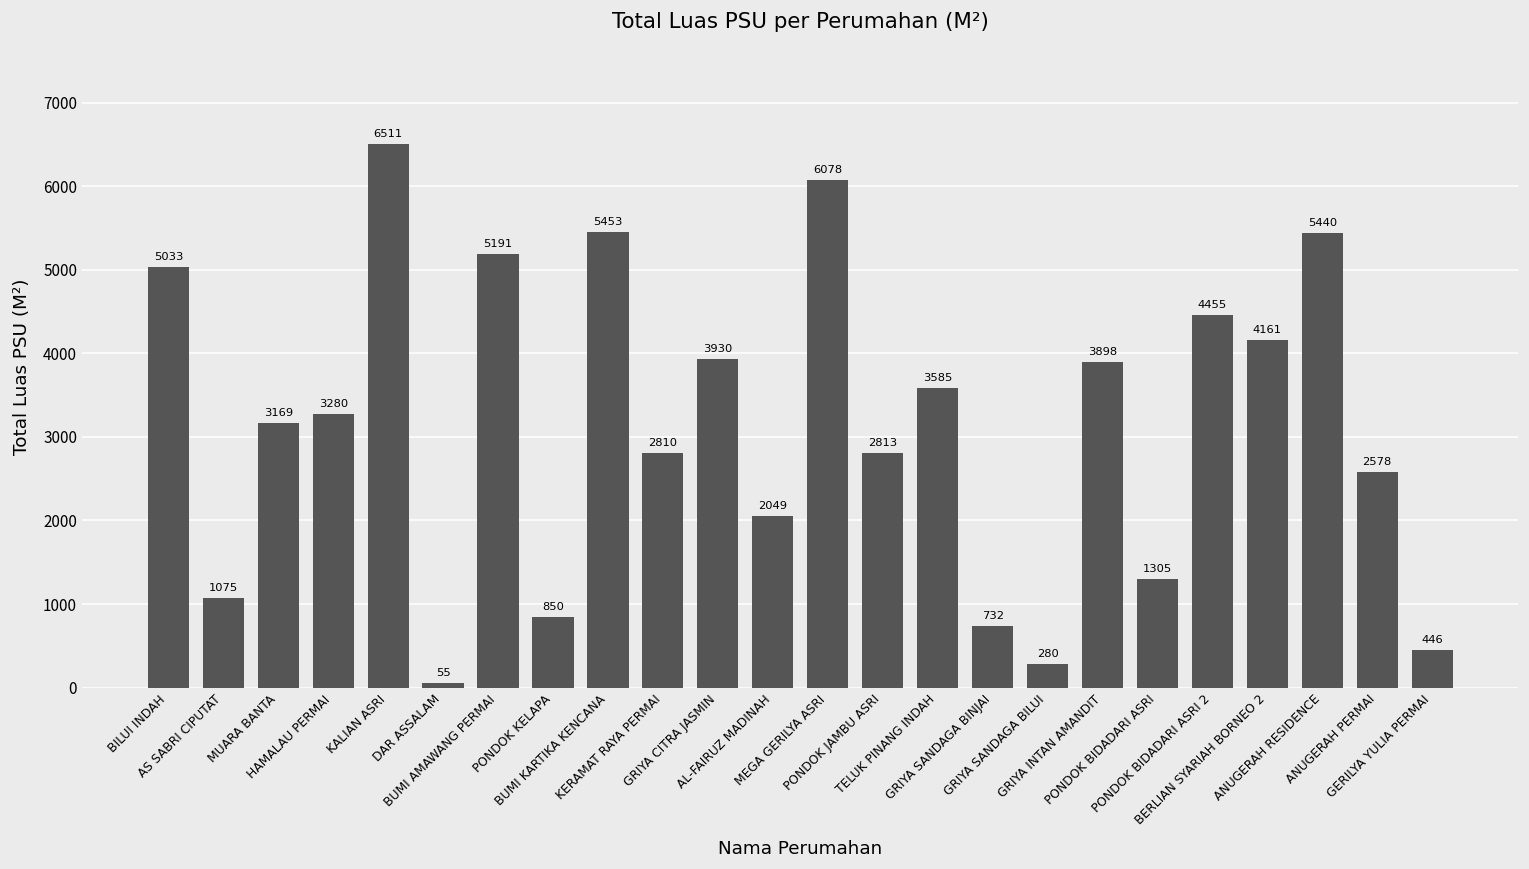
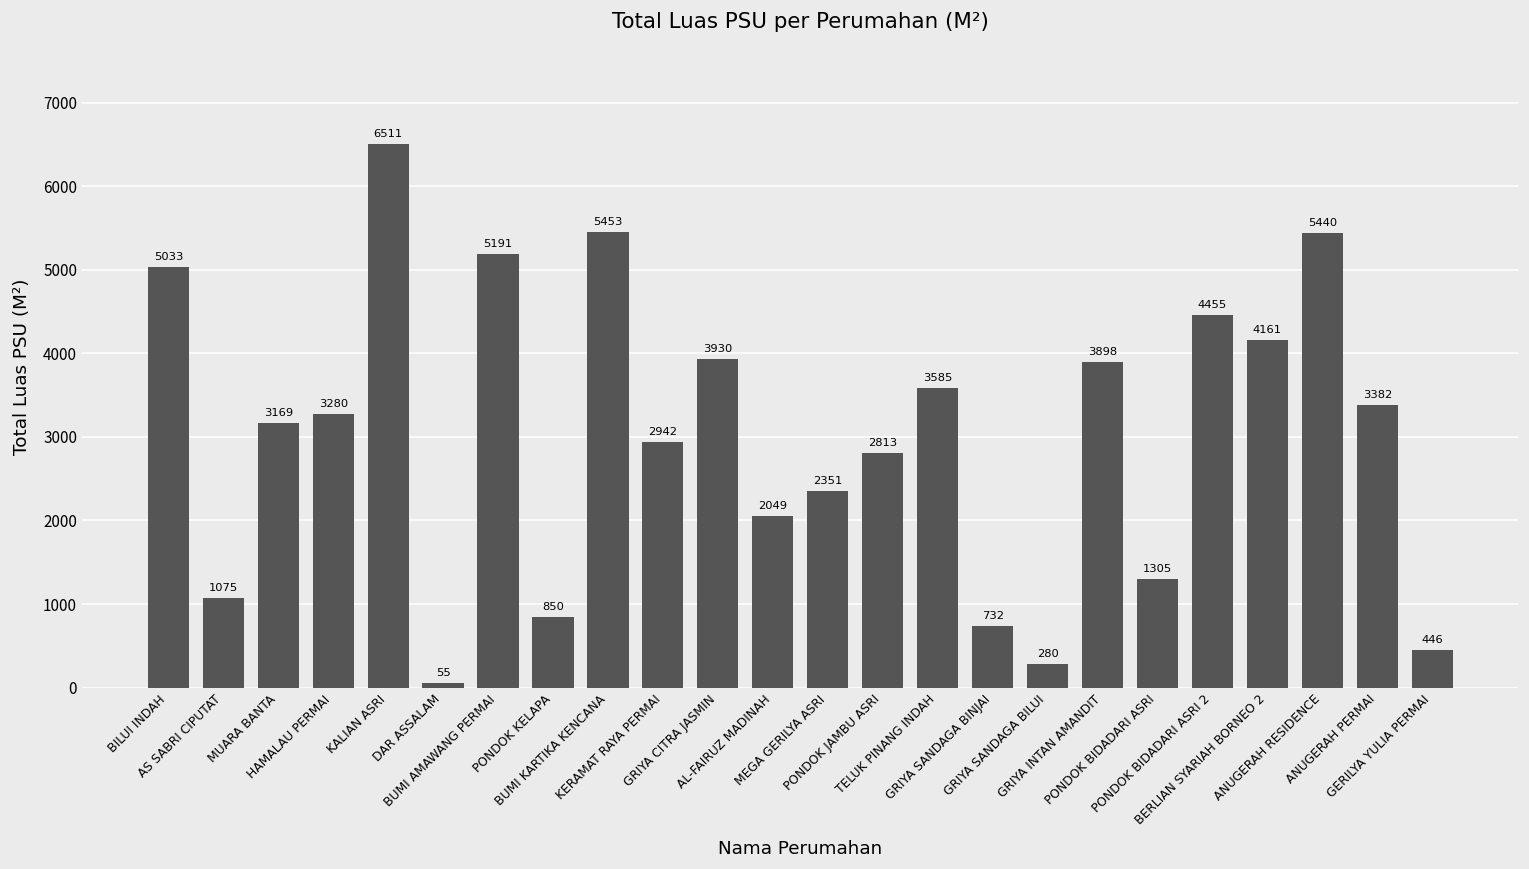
KERAMAT RAYA PERMAI: 2810 -> 2942
MEGA GERILYA ASRI: 6078 -> 2351
ANUGERAH PERMAI: 2578 -> 3382
